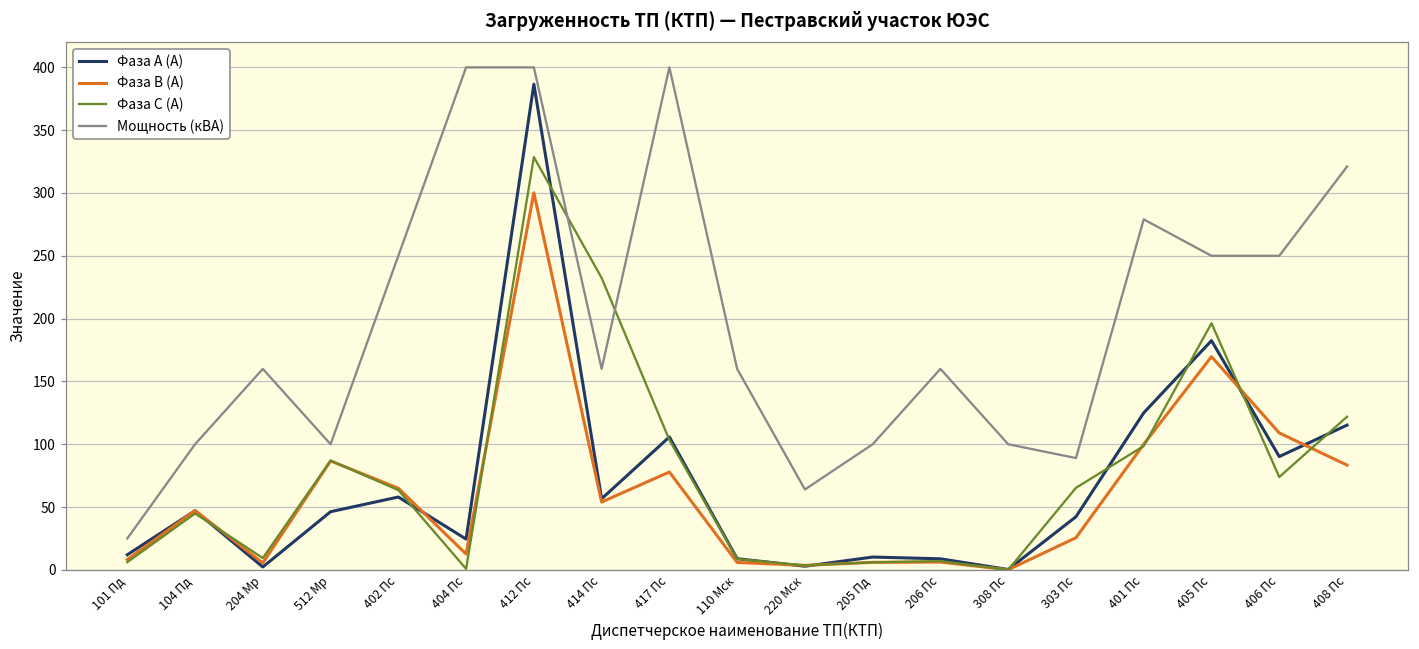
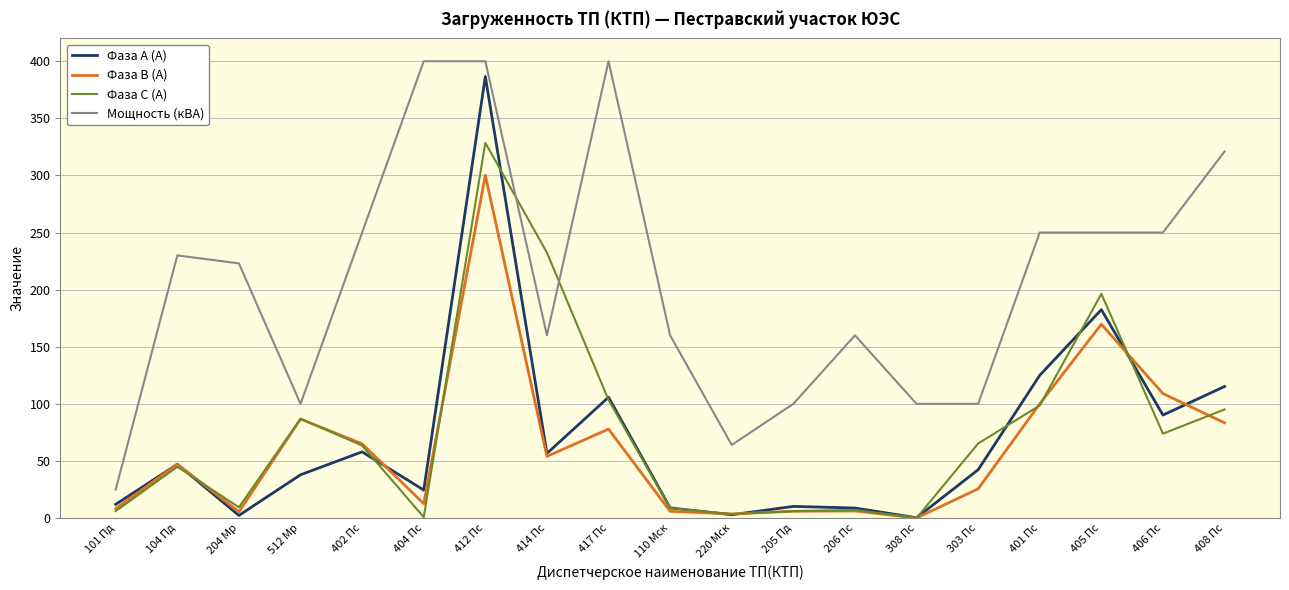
Мощность (кВА), 104 Пд: 100 -> 230
Мощность (кВА), 204 Мр: 160 -> 223
Фаза А (А), 512 Мр: 46 -> 38
Мощность (кВА), 303 Пс: 89 -> 100
Мощность (кВА), 401 Пс: 279 -> 250
Фаза С (А), 408 Пс: 122 -> 95
